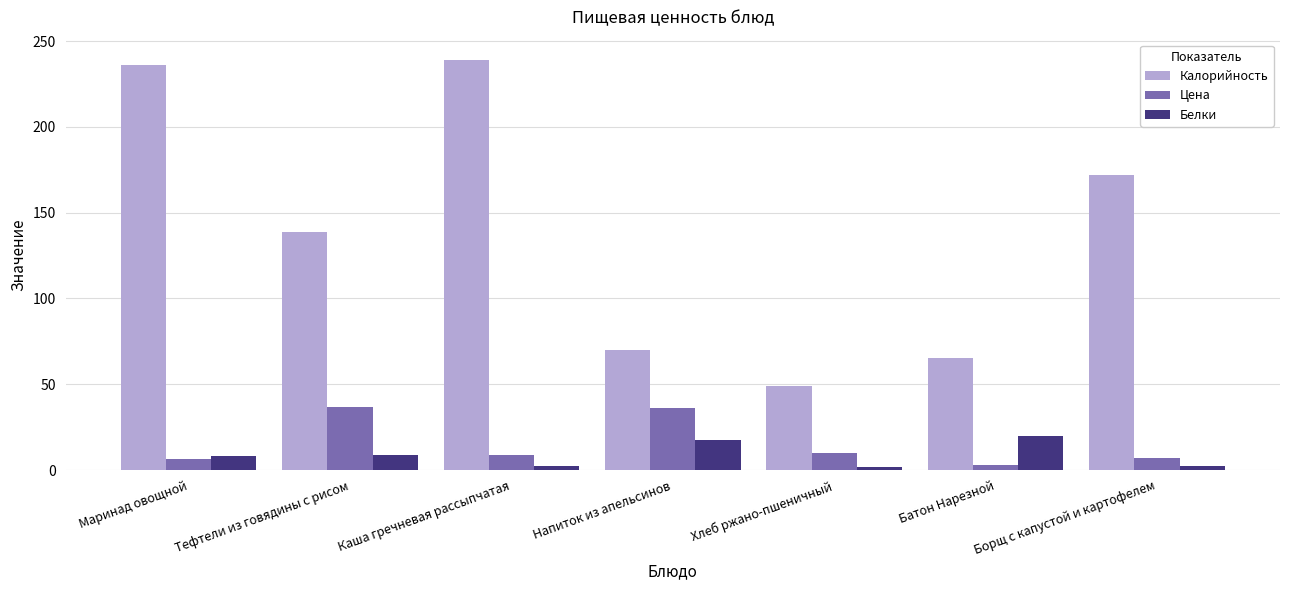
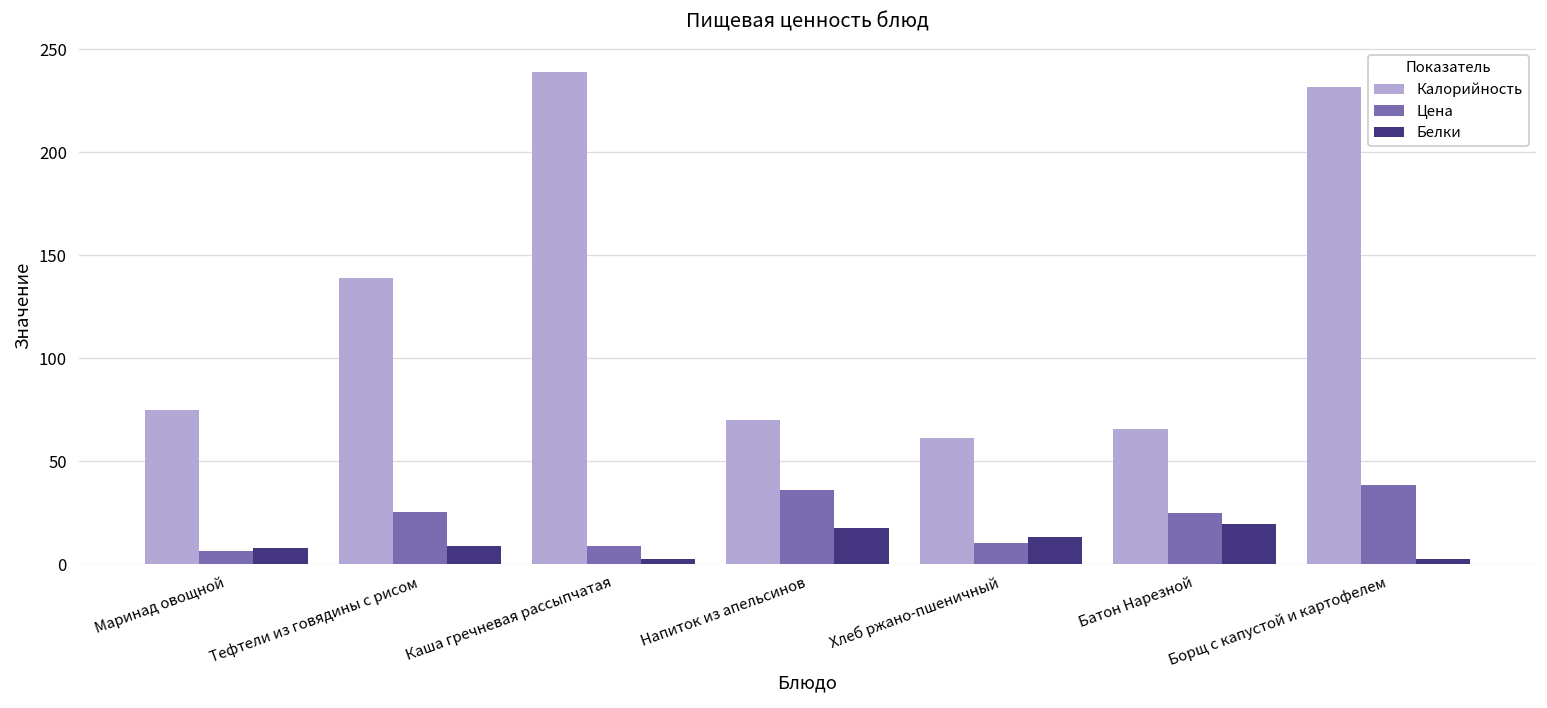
Калорийность, Маринад овощной: 236 -> 75
Цена, Тефтели из говядины с рисом: 37 -> 25
Калорийность, Хлеб ржано-пшеничный: 49 -> 61
Белки, Хлеб ржано-пшеничный: 2 -> 13
Цена, Батон Нарезной: 3 -> 25
Калорийность, Борщ с капустой и картофелем: 172 -> 232
Цена, Борщ с капустой и картофелем: 7 -> 38
